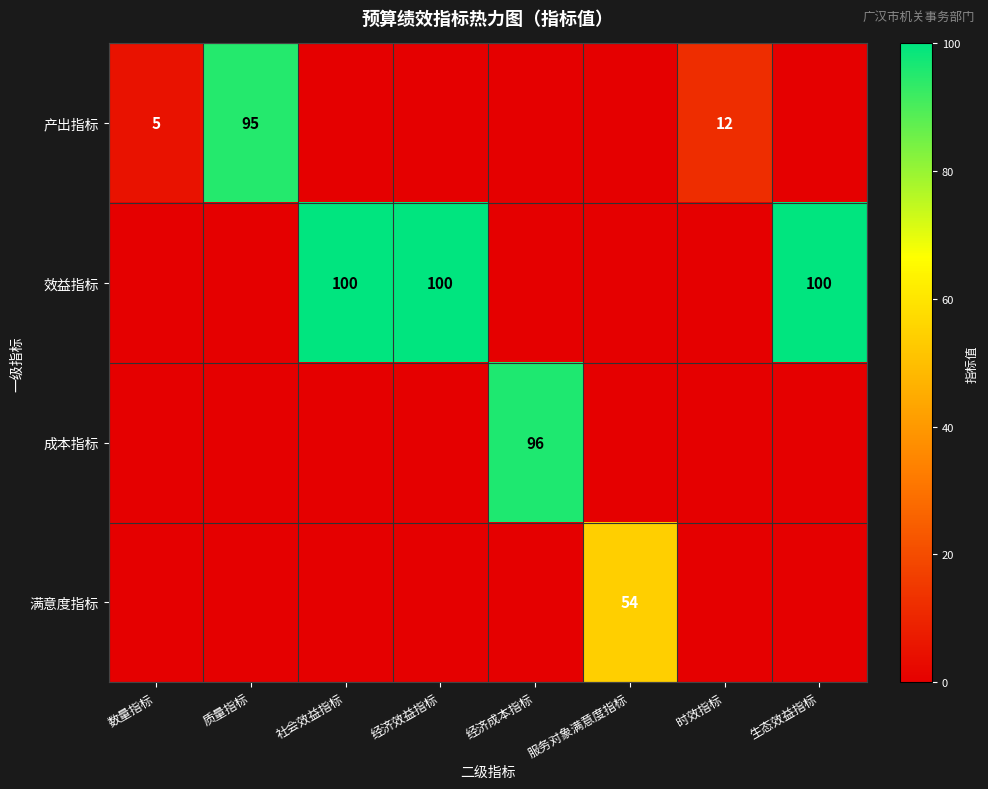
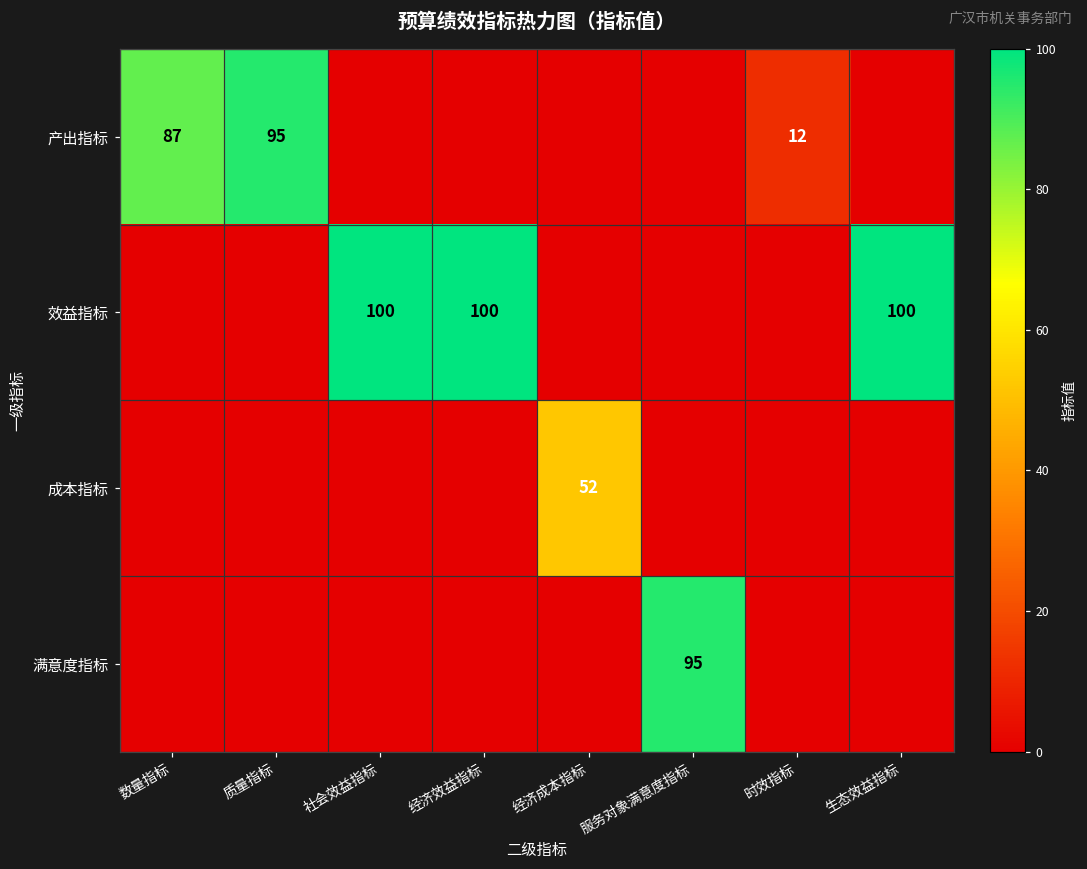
产出指标, 数量指标: 5 -> 87
成本指标, 经济成本指标: 96 -> 52
满意度指标, 服务对象满意度指标: 54 -> 95
